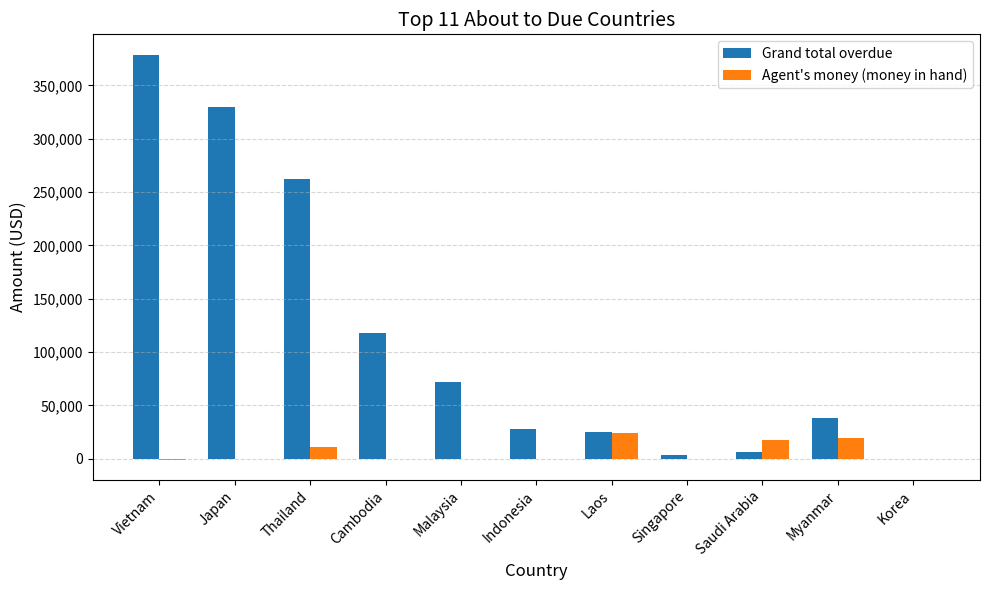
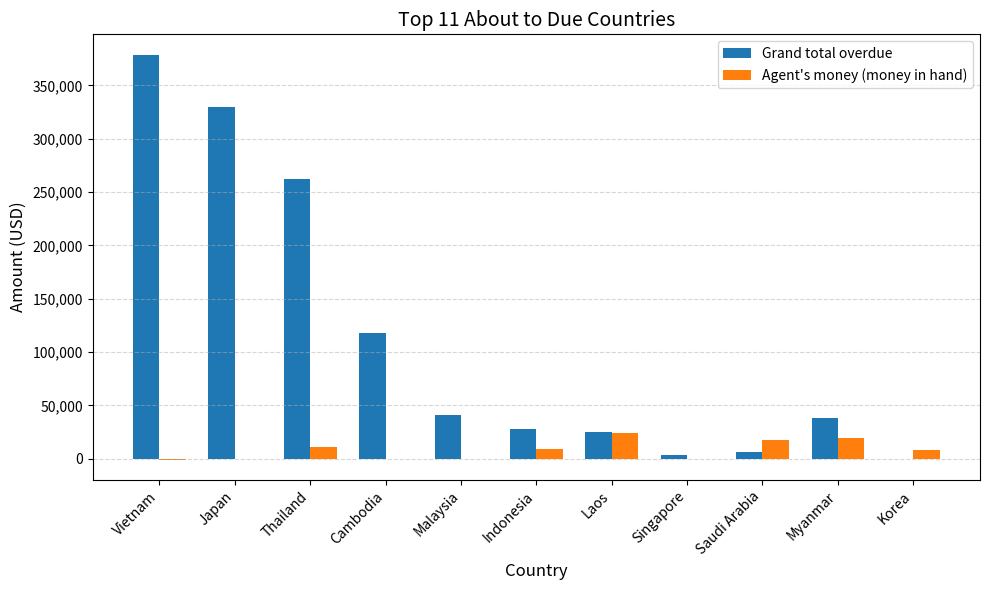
Grand total overdue, Malaysia: 72,000 -> 41,000
Agent's money (money in hand), Indonesia: 0 -> 9,000
Agent's money (money in hand), Korea: 0 -> 8,000
